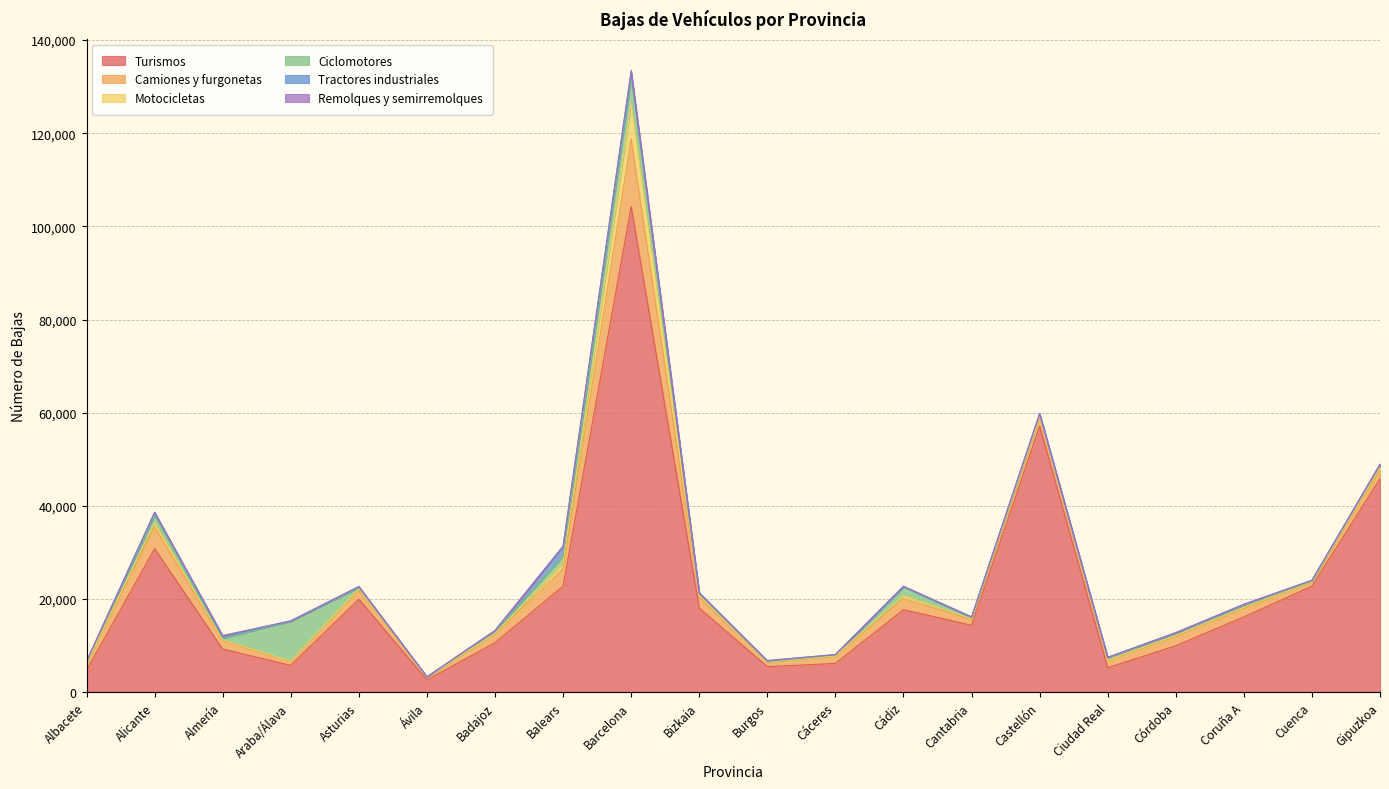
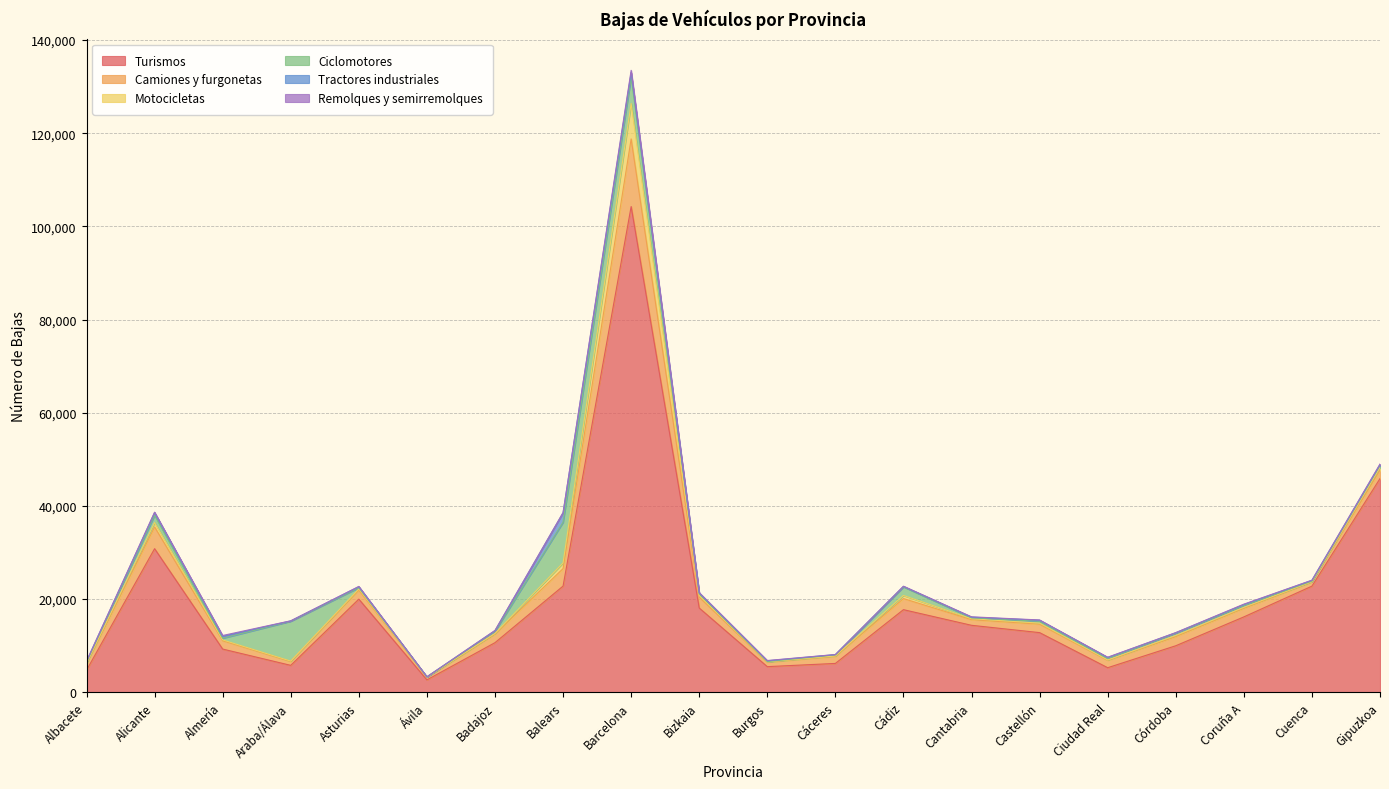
Ciclomotores, Balears: 2,000 -> 9,000
Turismos, Castellón: 57,000 -> 13,000
